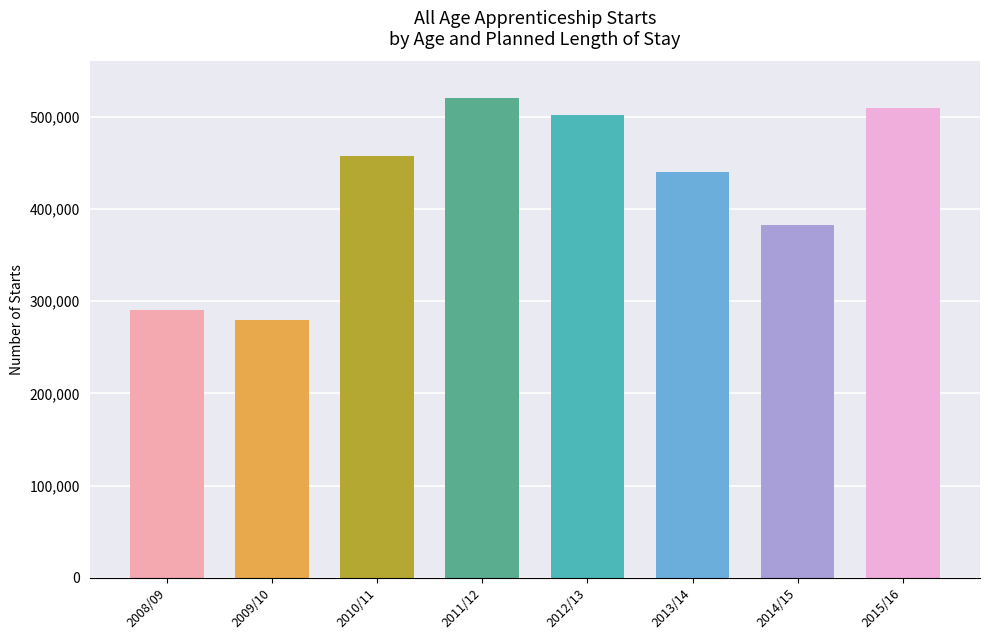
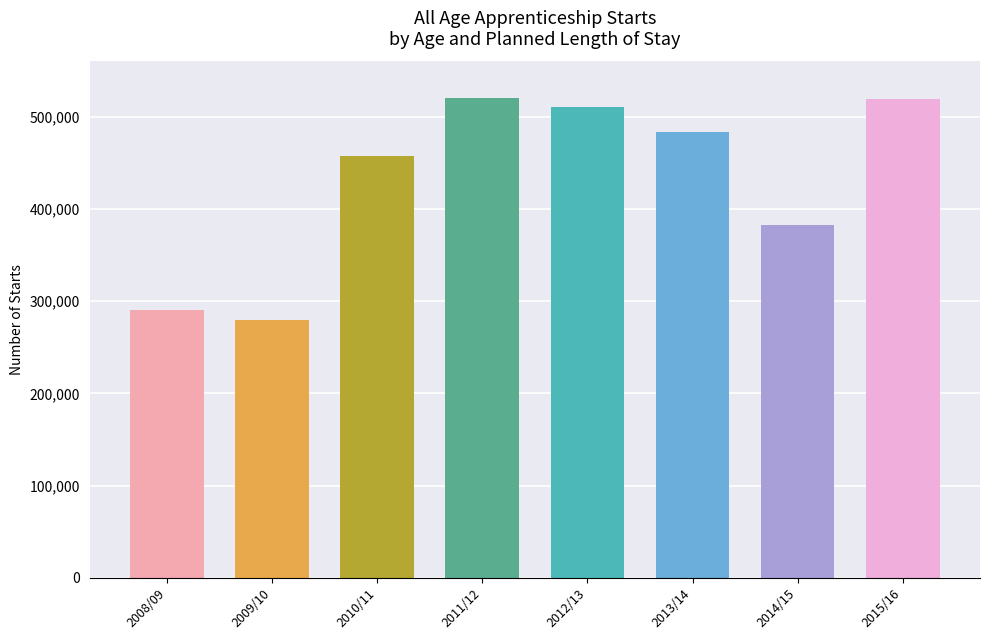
2012/13: 500,000 -> 510,000
2013/14: 440,000 -> 480,000
2015/16: 510,000 -> 520,000
